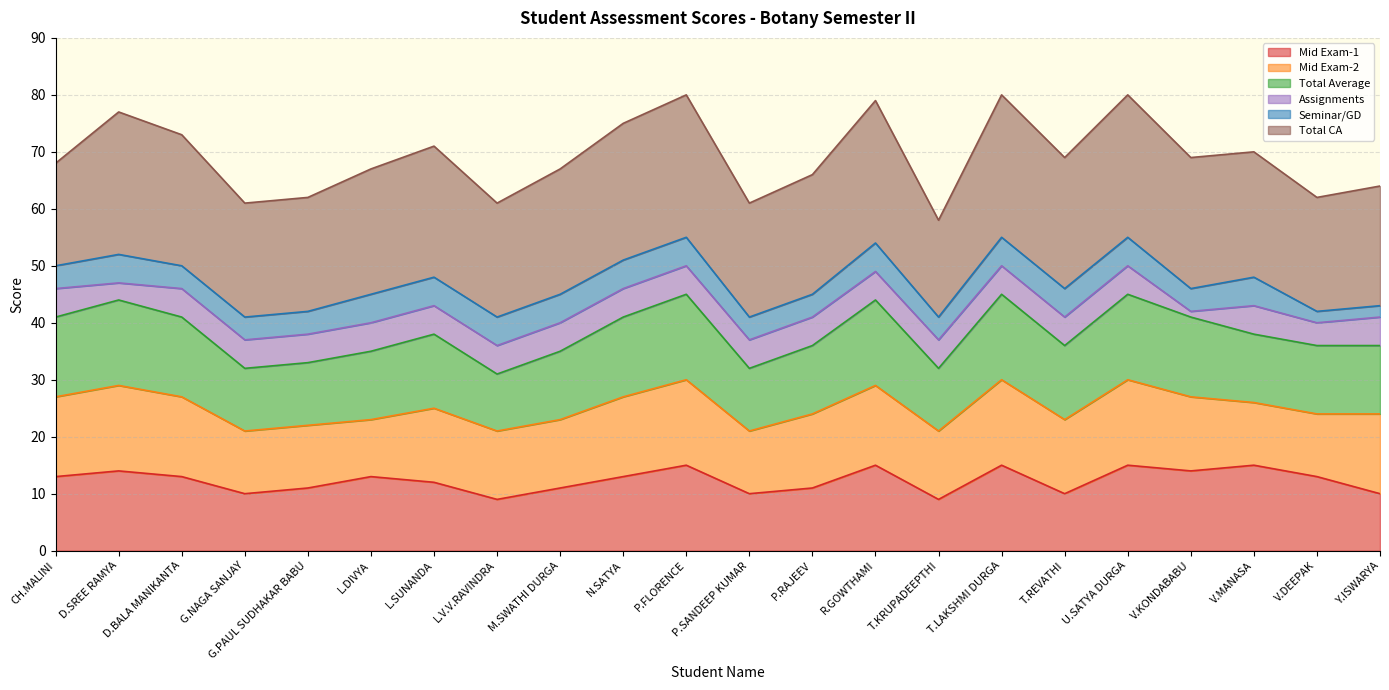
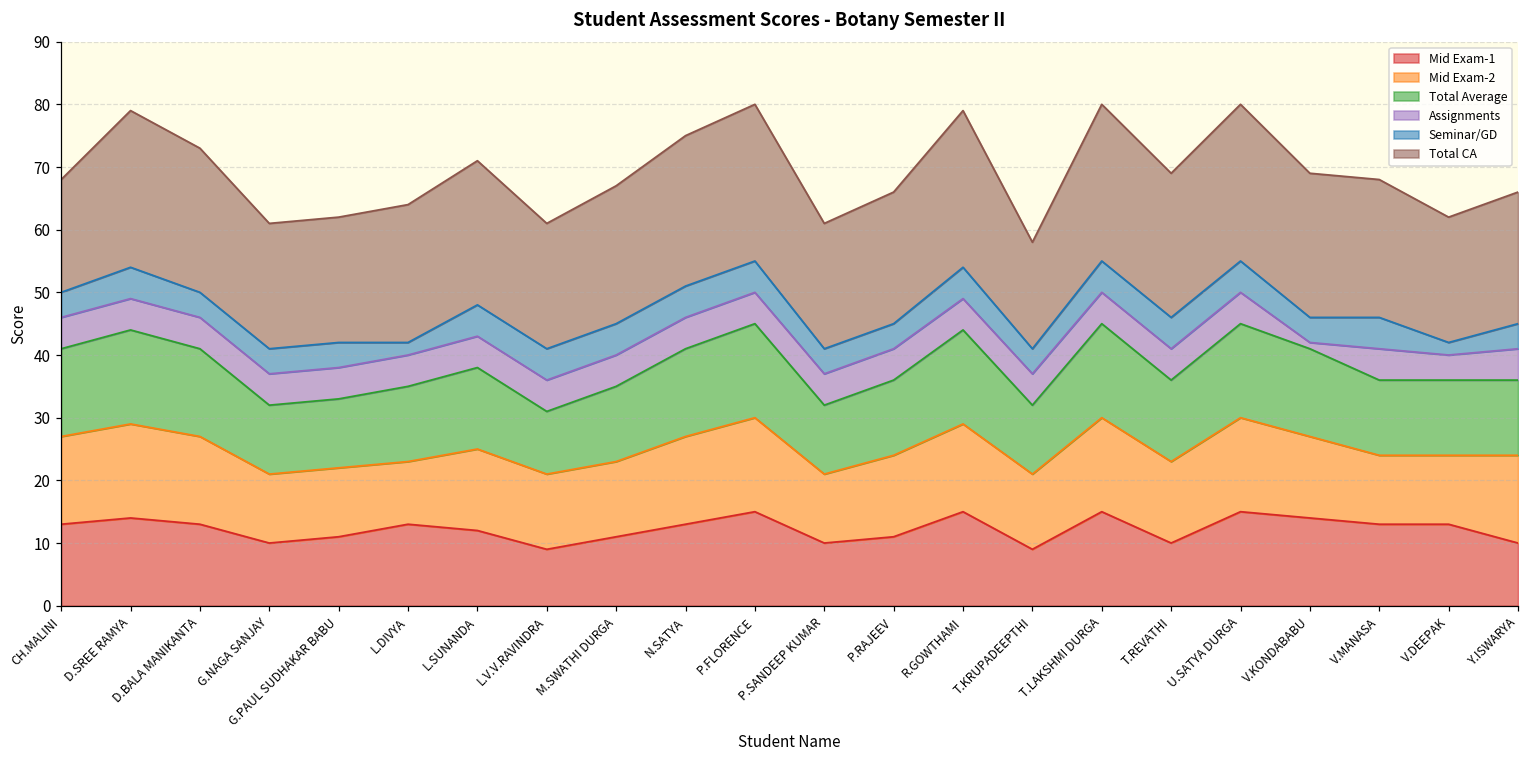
Assignments, D.SREE RAMYA: 3 -> 5
Seminar/GD, L.DIVYA: 5 -> 2
Mid Exam-1, V.MANASA: 15 -> 13
Seminar/GD, Y.ISWARYA: 2 -> 4
